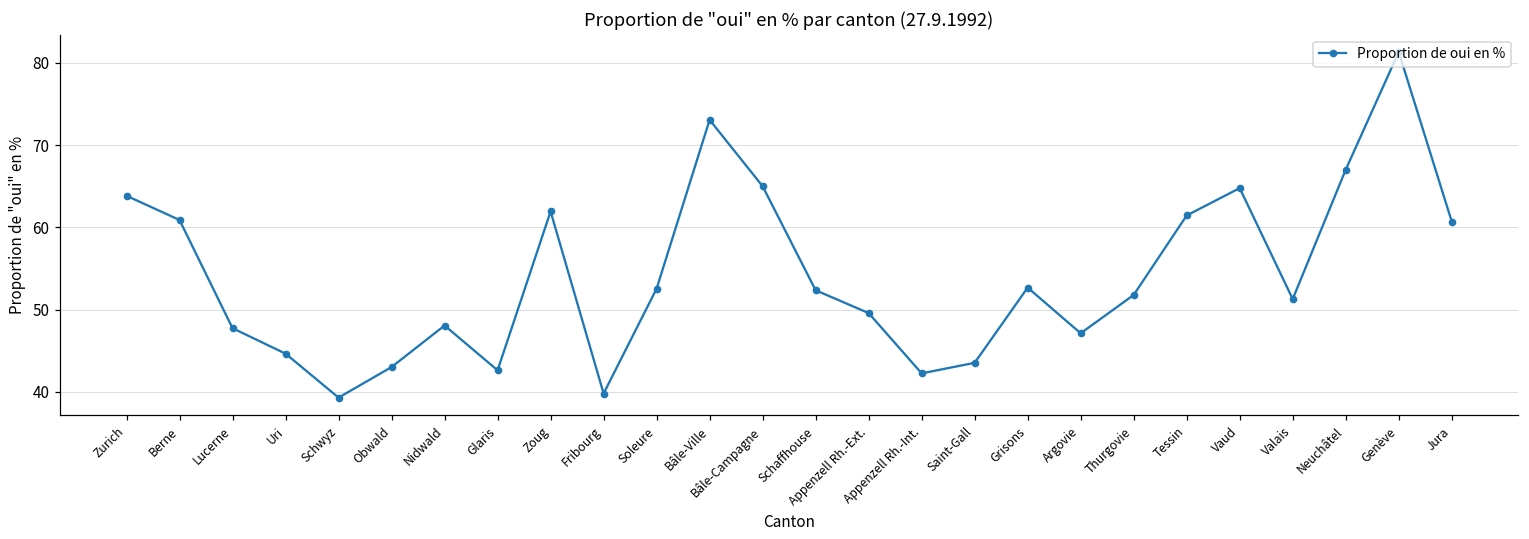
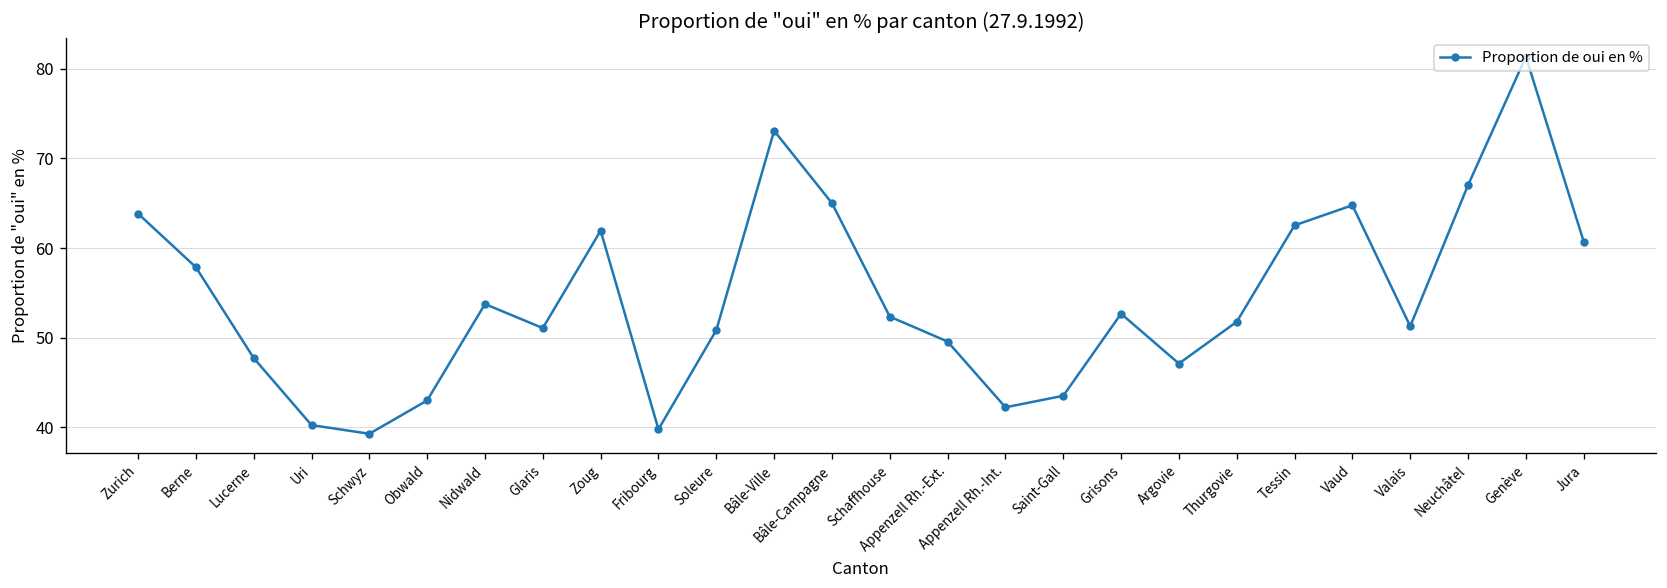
Berne: 61 -> 58
Uri: 45 -> 40
Nidwald: 48 -> 54
Glaris: 43 -> 51
Soleure: 53 -> 51
Tessin: 61 -> 63
